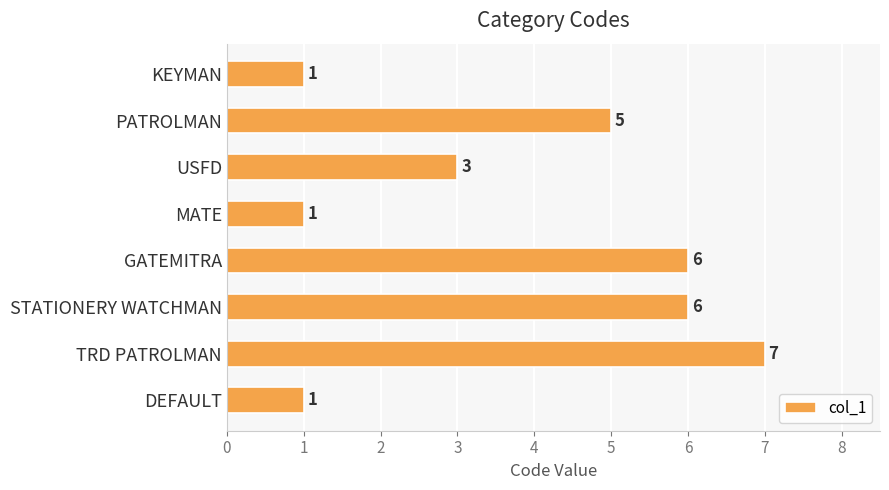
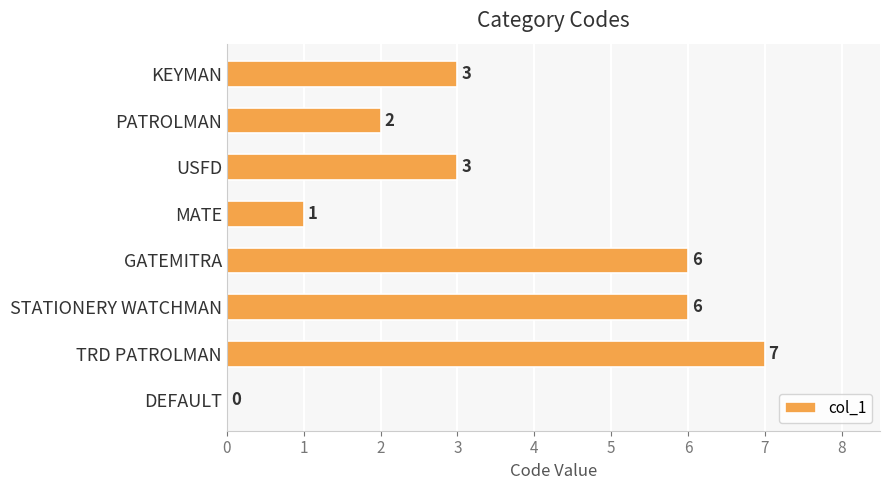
KEYMAN: 1 -> 3
PATROLMAN: 5 -> 2
DEFAULT: 1 -> 0
